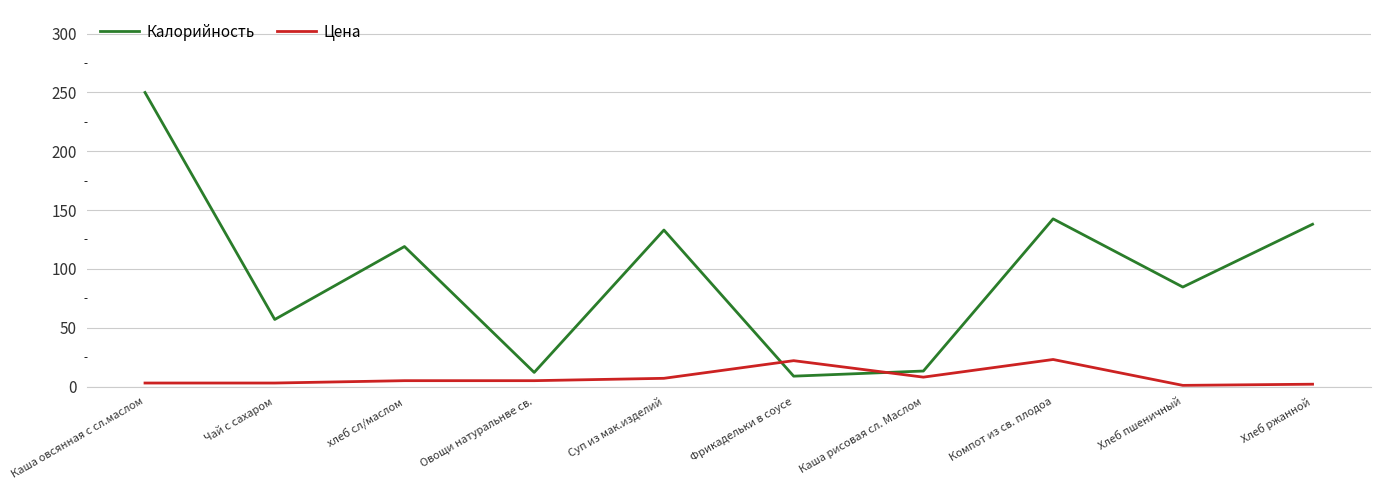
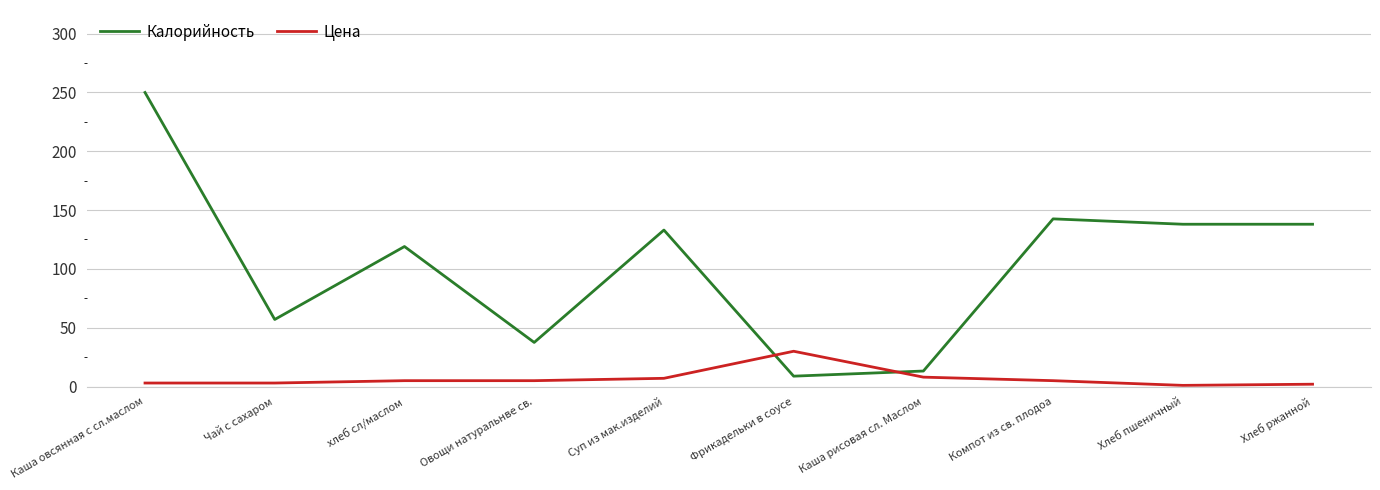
Калорийность, Овощи натуральнве св.: 12 -> 38
Цена, Фрикадельки в соусе: 22 -> 30
Цена, Компот из св. плодоа: 23 -> 5
Калорийность, Хлеб пшеничный: 85 -> 138
